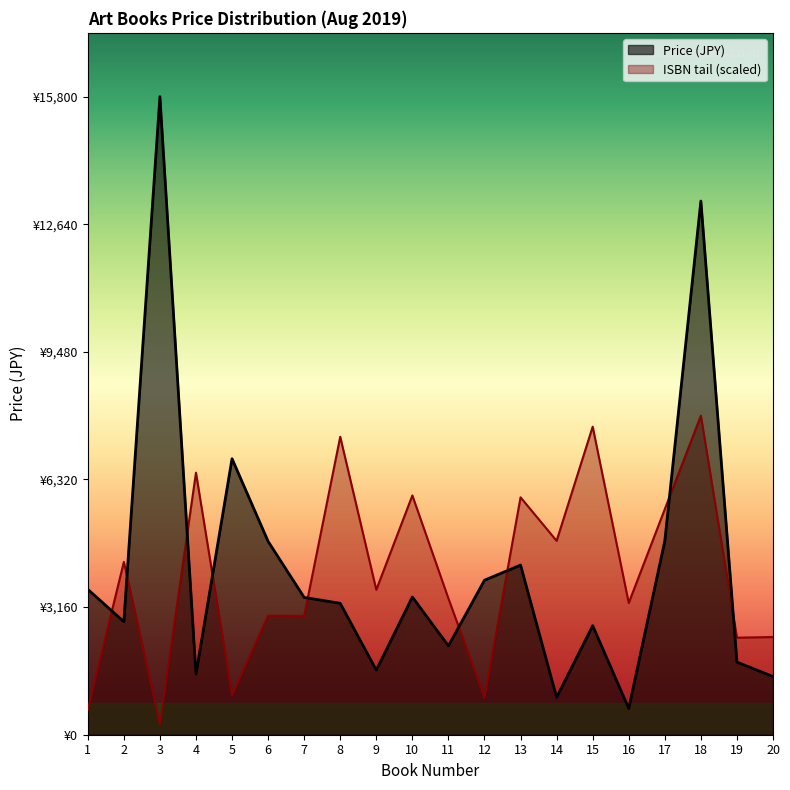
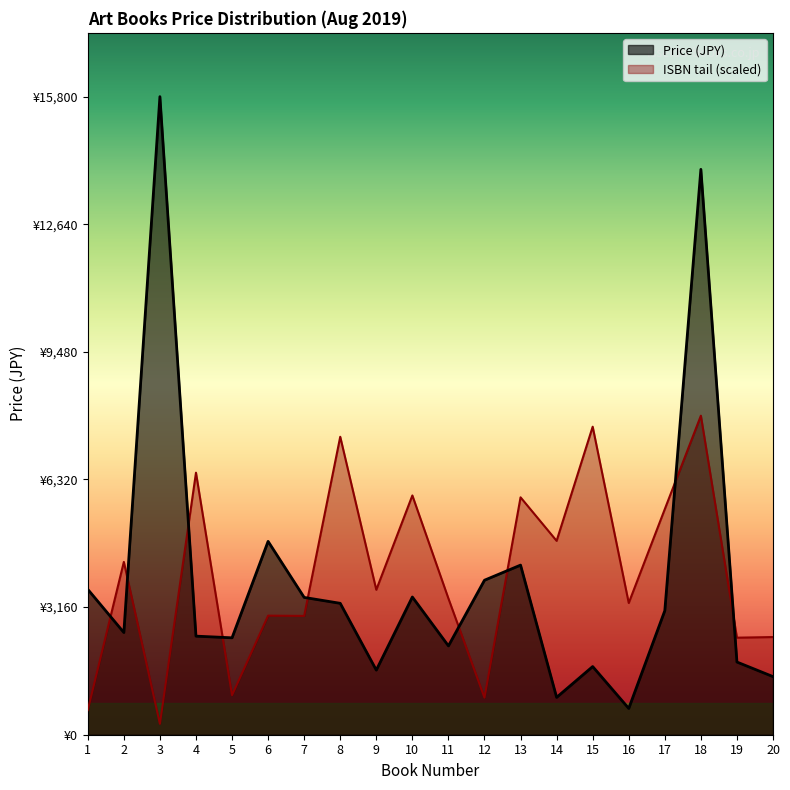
Price (JPY), 2: ¥2,800 -> ¥2,500
Price (JPY), 4: ¥1,500 -> ¥2,400
Price (JPY), 5: ¥6,800 -> ¥2,400
Price (JPY), 15: ¥2,700 -> ¥1,700
Price (JPY), 17: ¥4,800 -> ¥3,100
Price (JPY), 18: ¥13,200 -> ¥14,000
